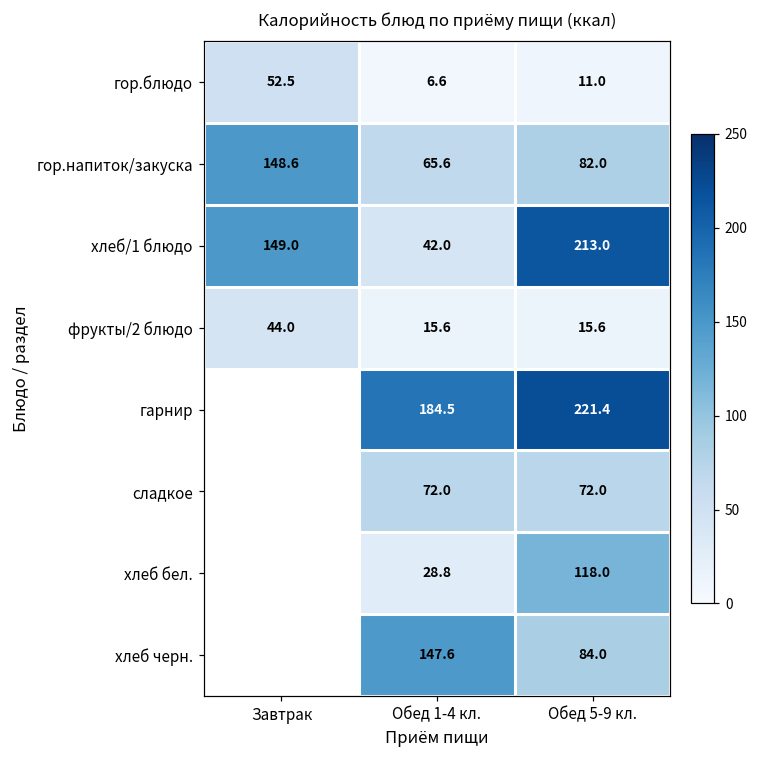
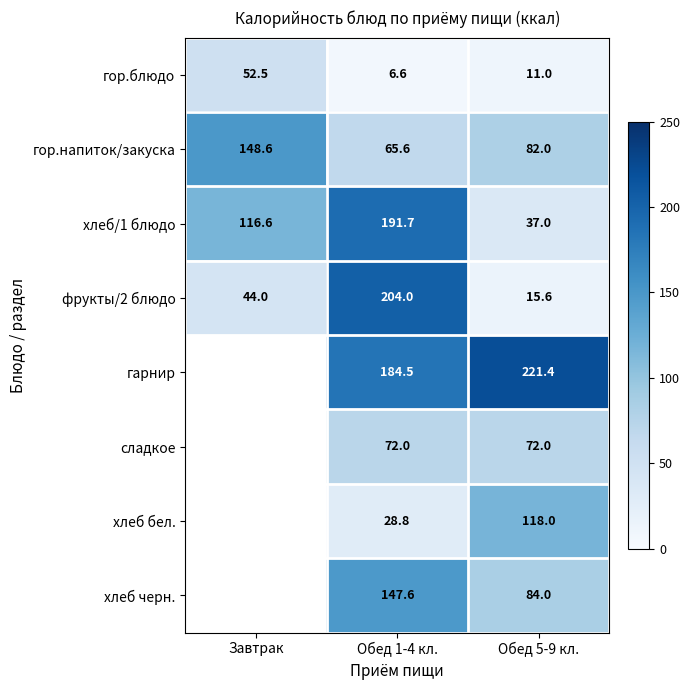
хлеб/1 блюдо, Завтрак: 149.0 -> 116.6
хлеб/1 блюдо, Обед 1-4 кл.: 42.0 -> 191.7
хлеб/1 блюдо, Обед 5-9 кл.: 213.0 -> 37.0
фрукты/2 блюдо, Обед 1-4 кл.: 15.6 -> 204.0
